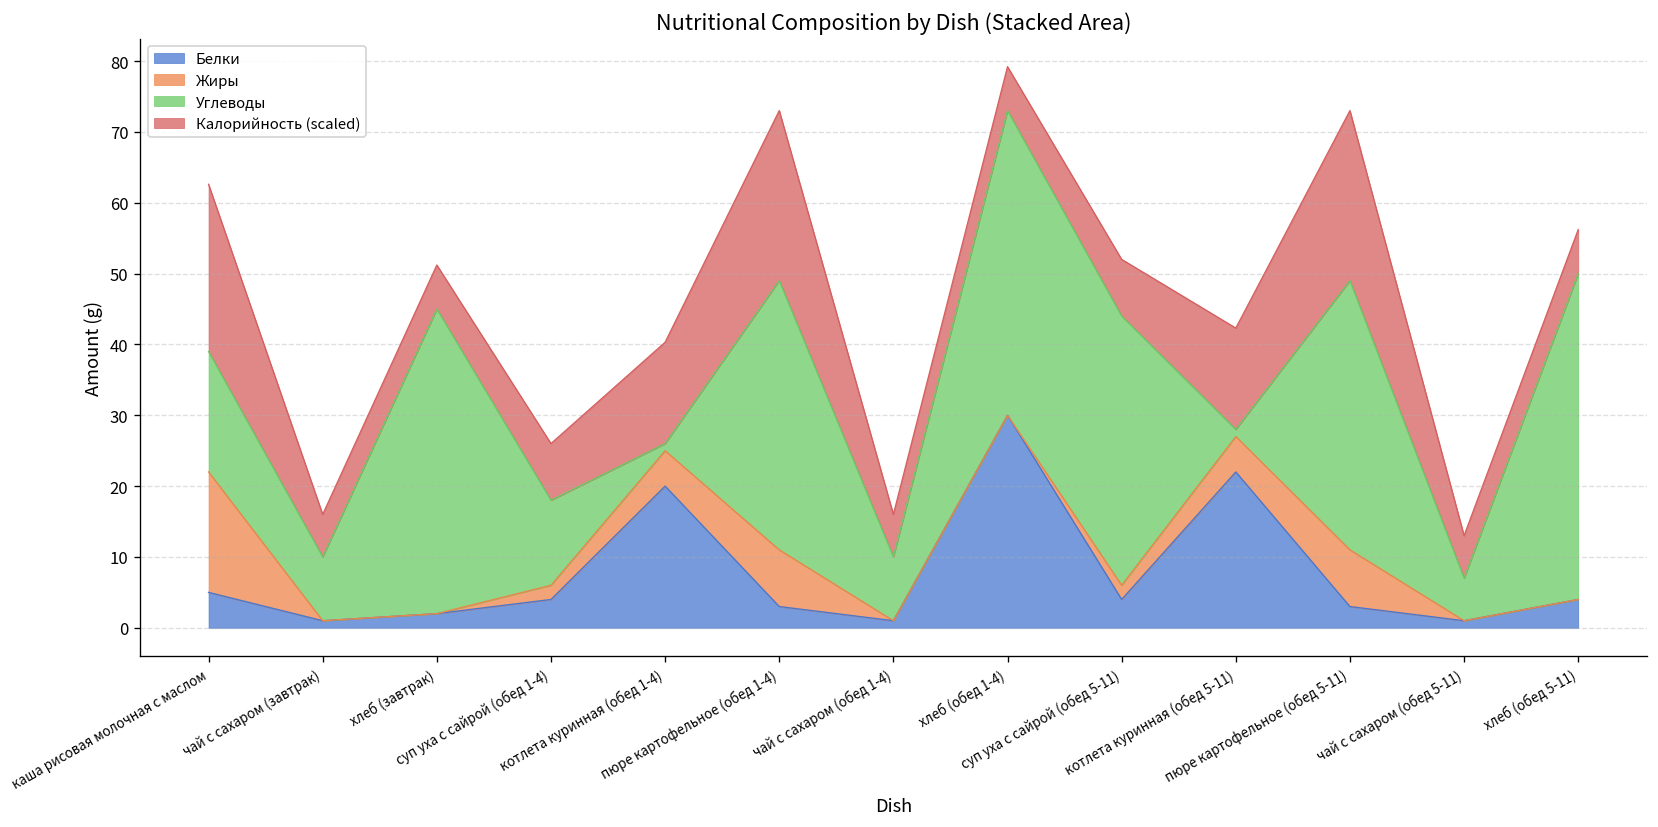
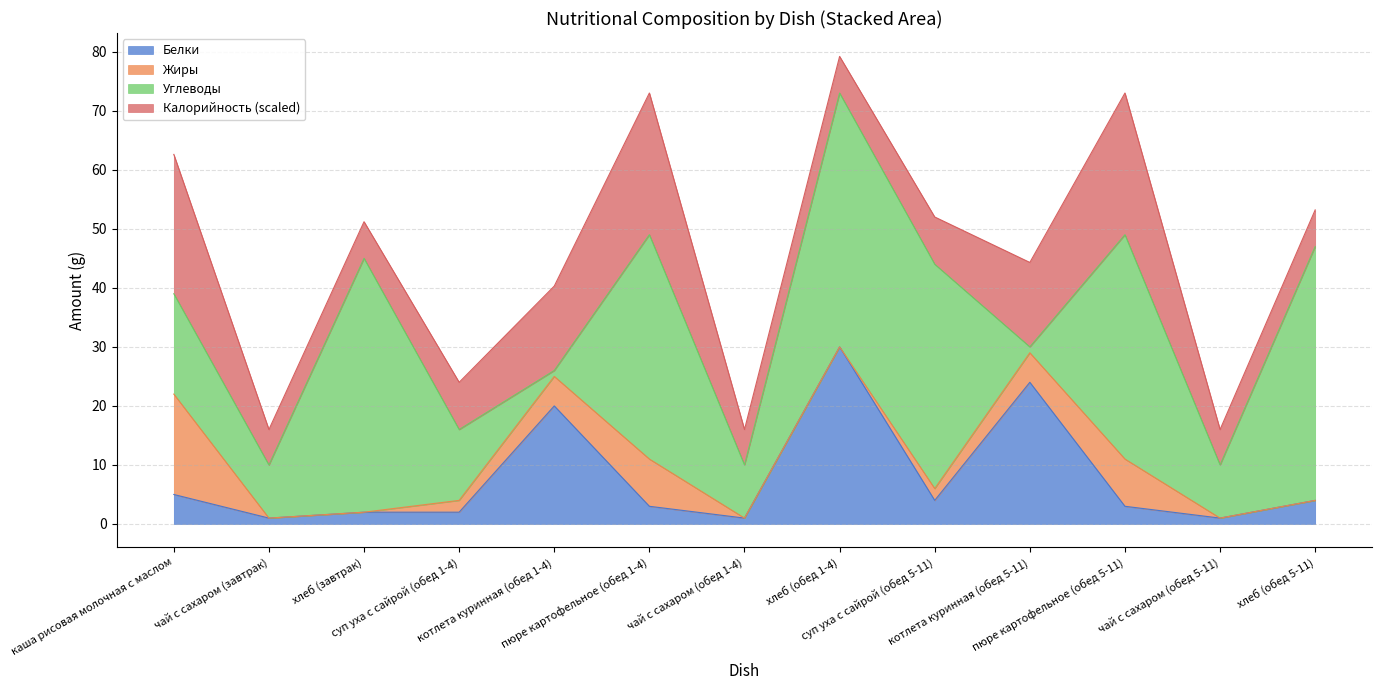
Белки, суп уха с сайрой (обед 1-4): 4 -> 2
Белки, котлета куринная (обед 5-11): 22 -> 24
Углеводы, чай с сахаром (обед 5-11): 6 -> 9
Углеводы, хлеб (обед 5-11): 46 -> 43
